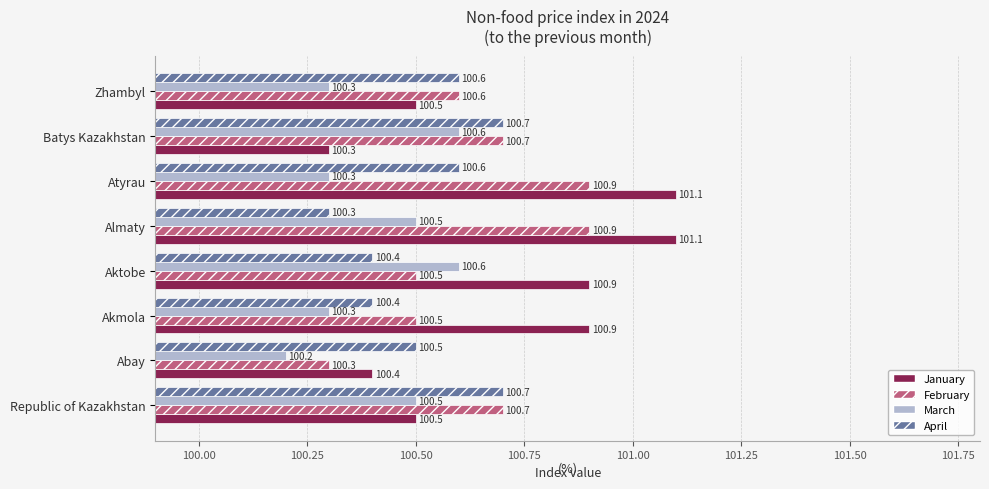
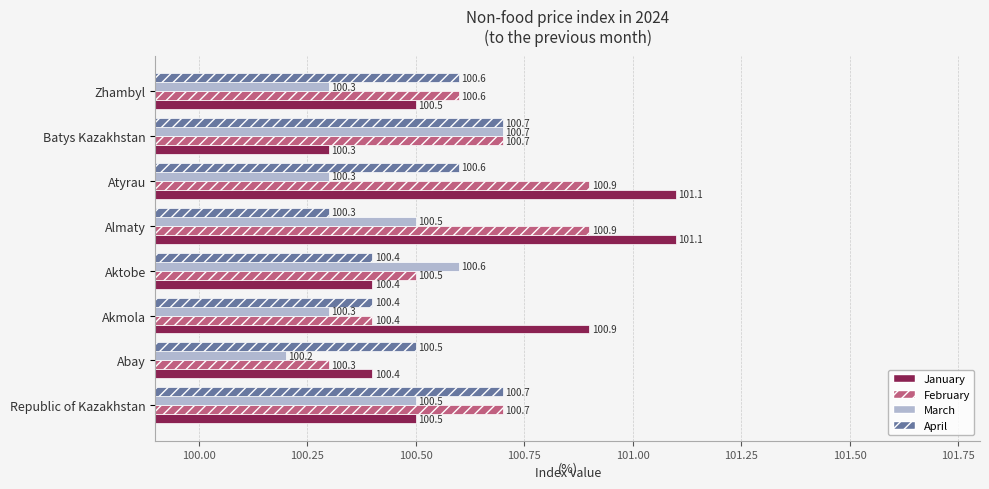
March, Batys Kazakhstan: 100.6 -> 100.7
January, Aktobe: 100.9 -> 100.4
February, Akmola: 100.5 -> 100.4
